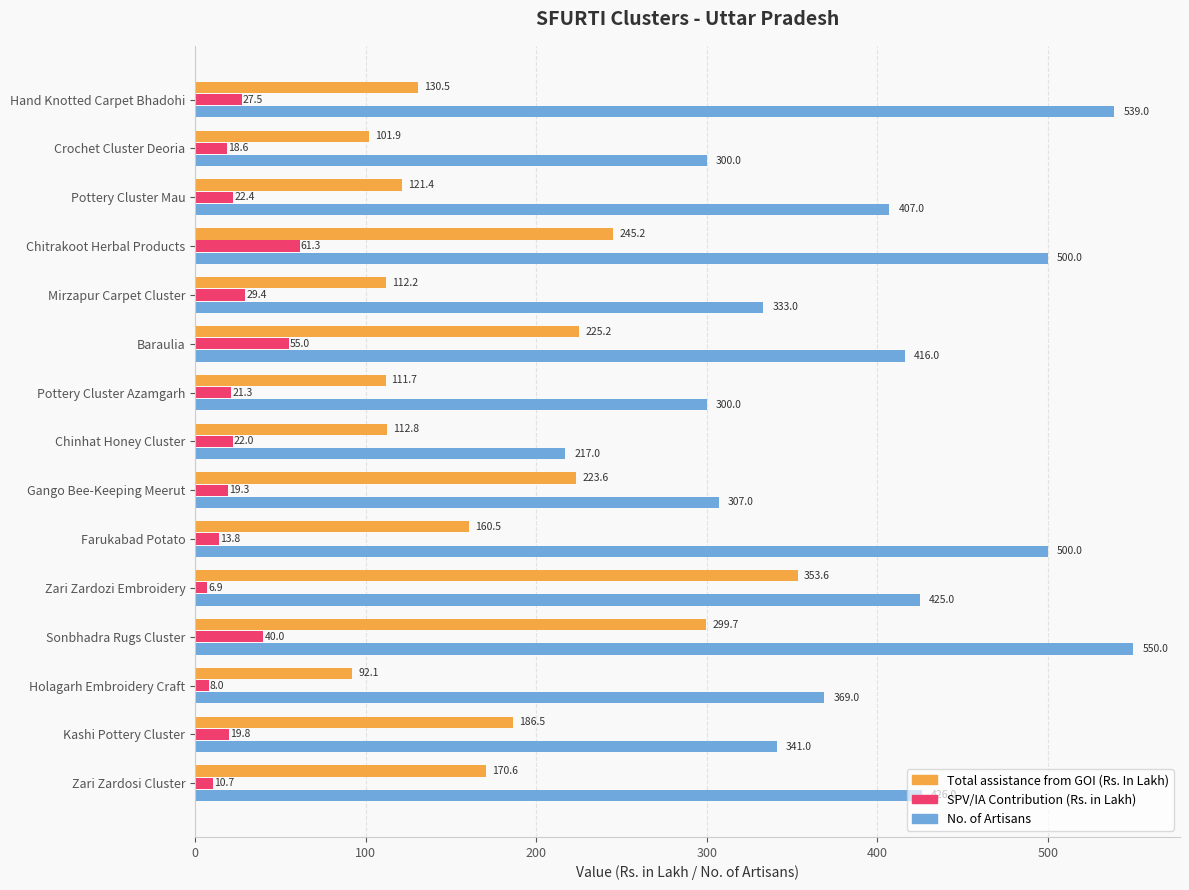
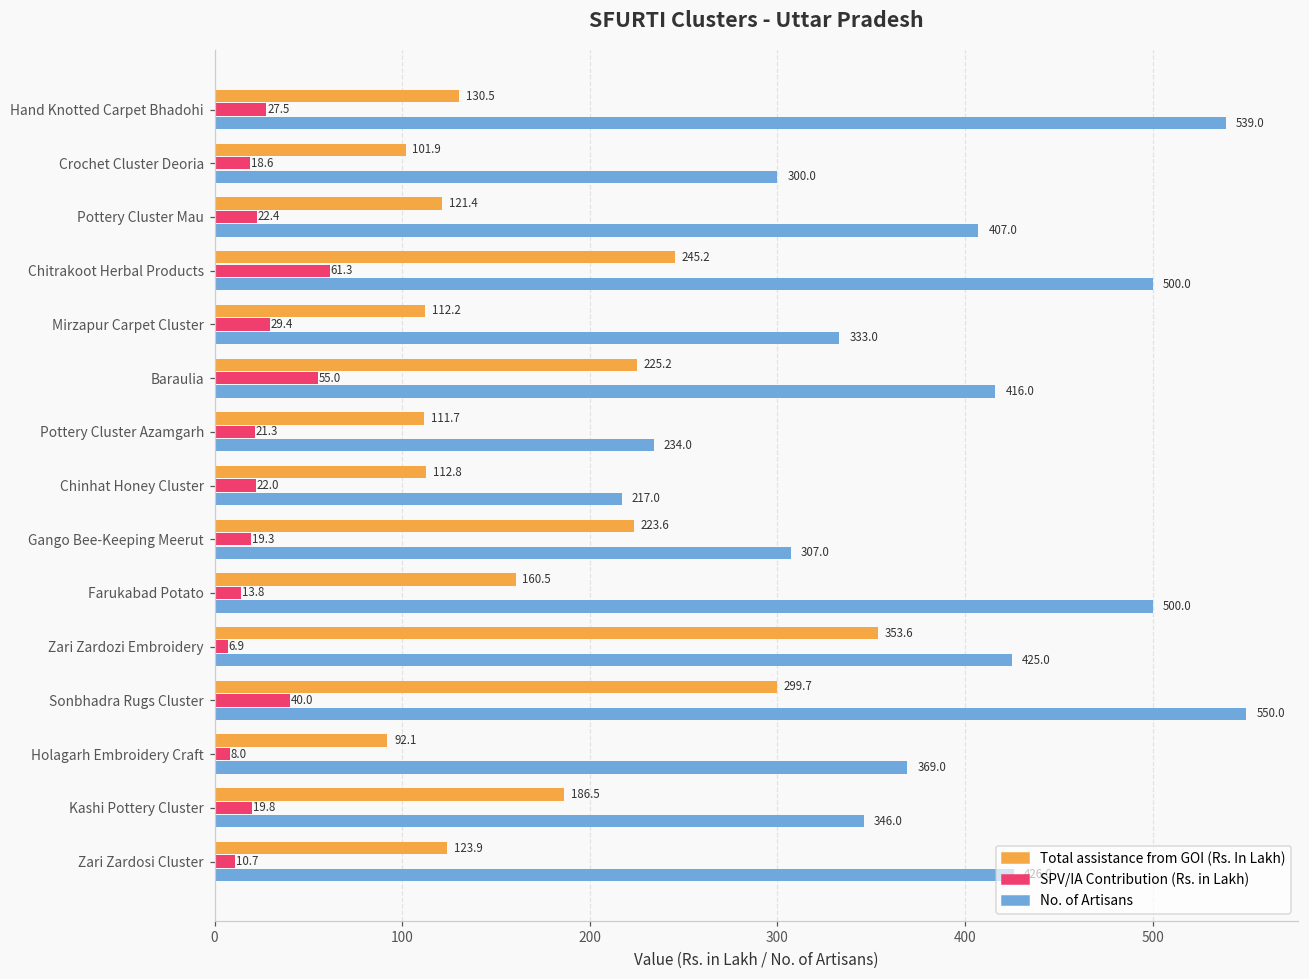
No. of Artisans, Pottery Cluster Azamgarh: 300.0 -> 234.0
No. of Artisans, Kashi Pottery Cluster: 341.0 -> 346.0
Total assistance from GOI (Rs. In Lakh), Zari Zardosi Cluster: 170.6 -> 123.9
